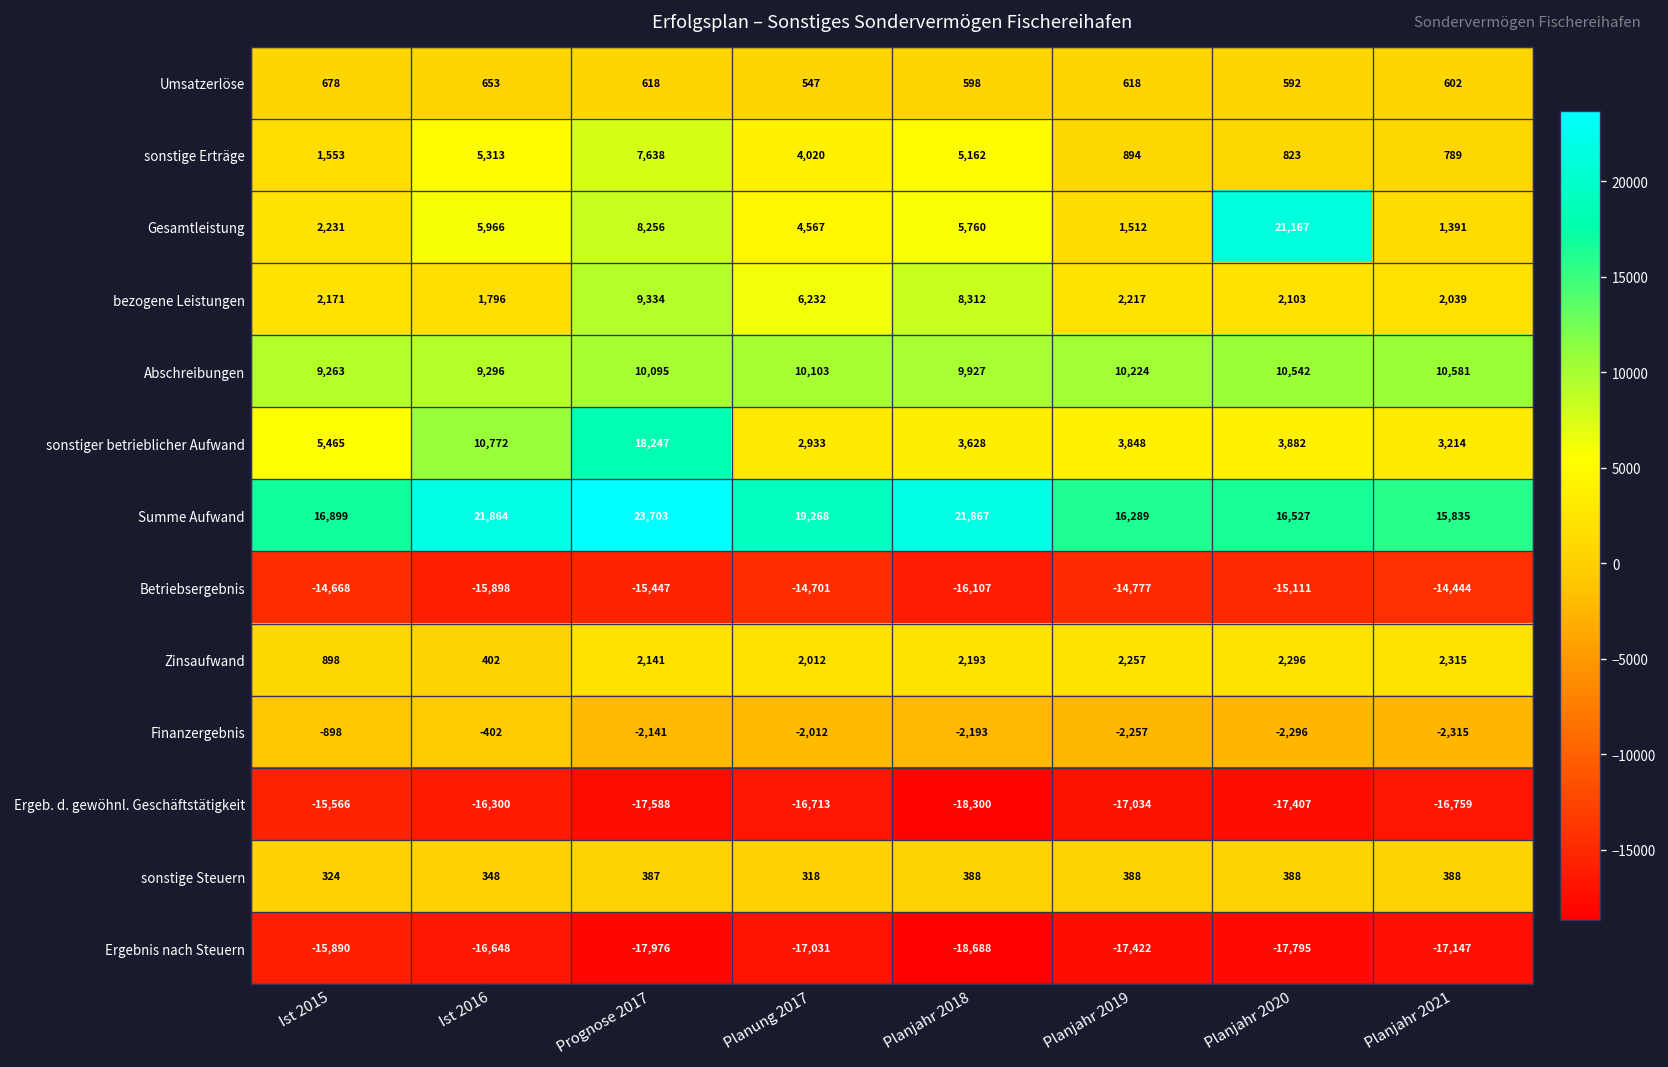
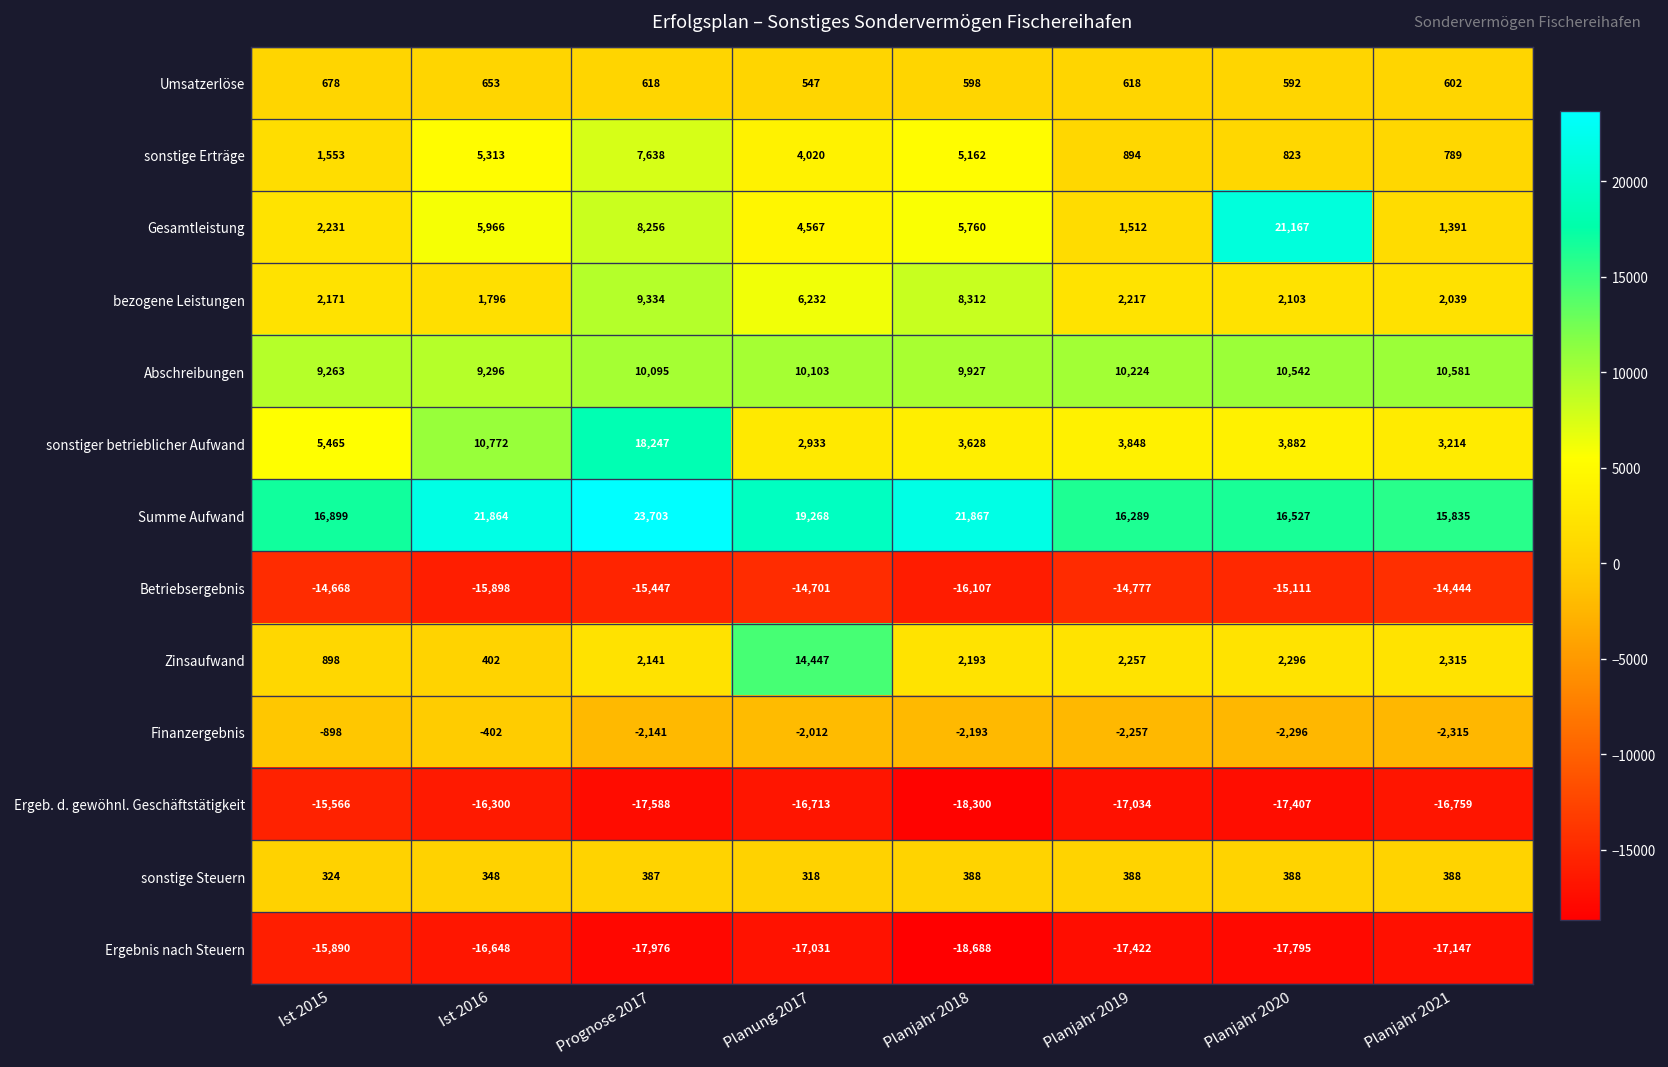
Zinsaufwand, Planung 2017: 2,012 -> 14,447
